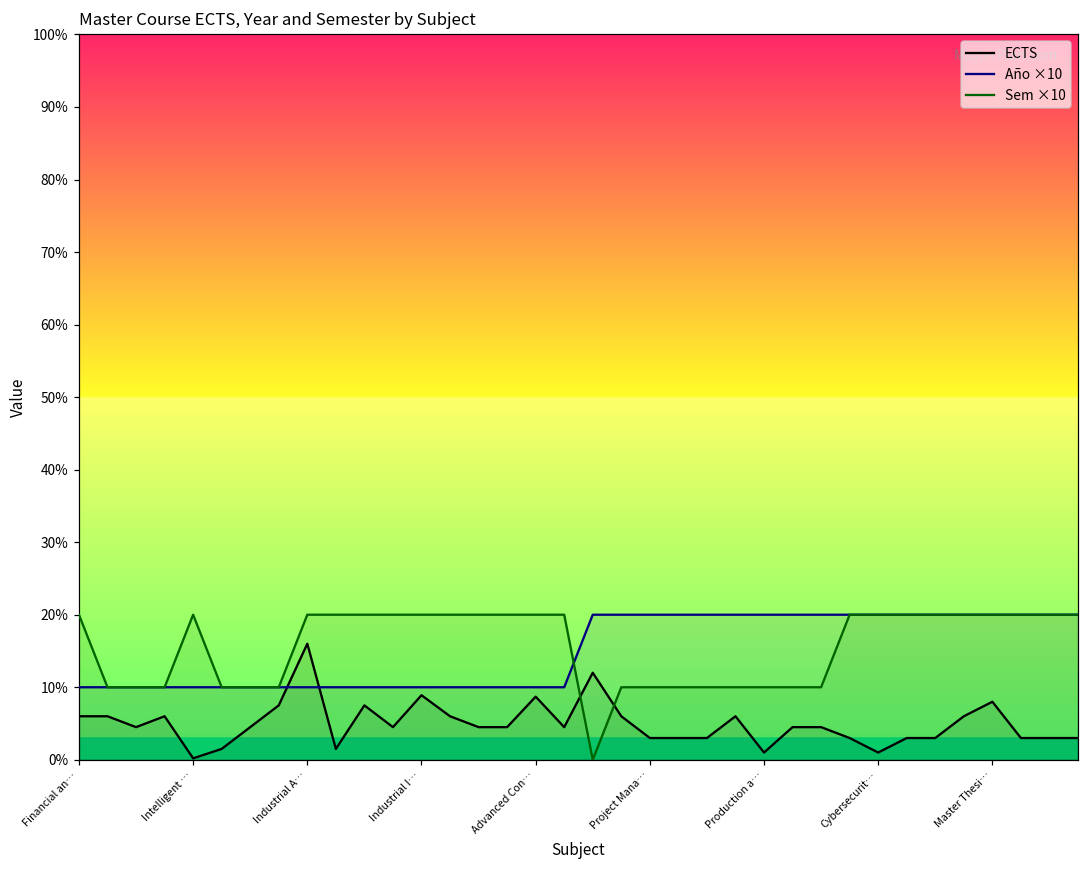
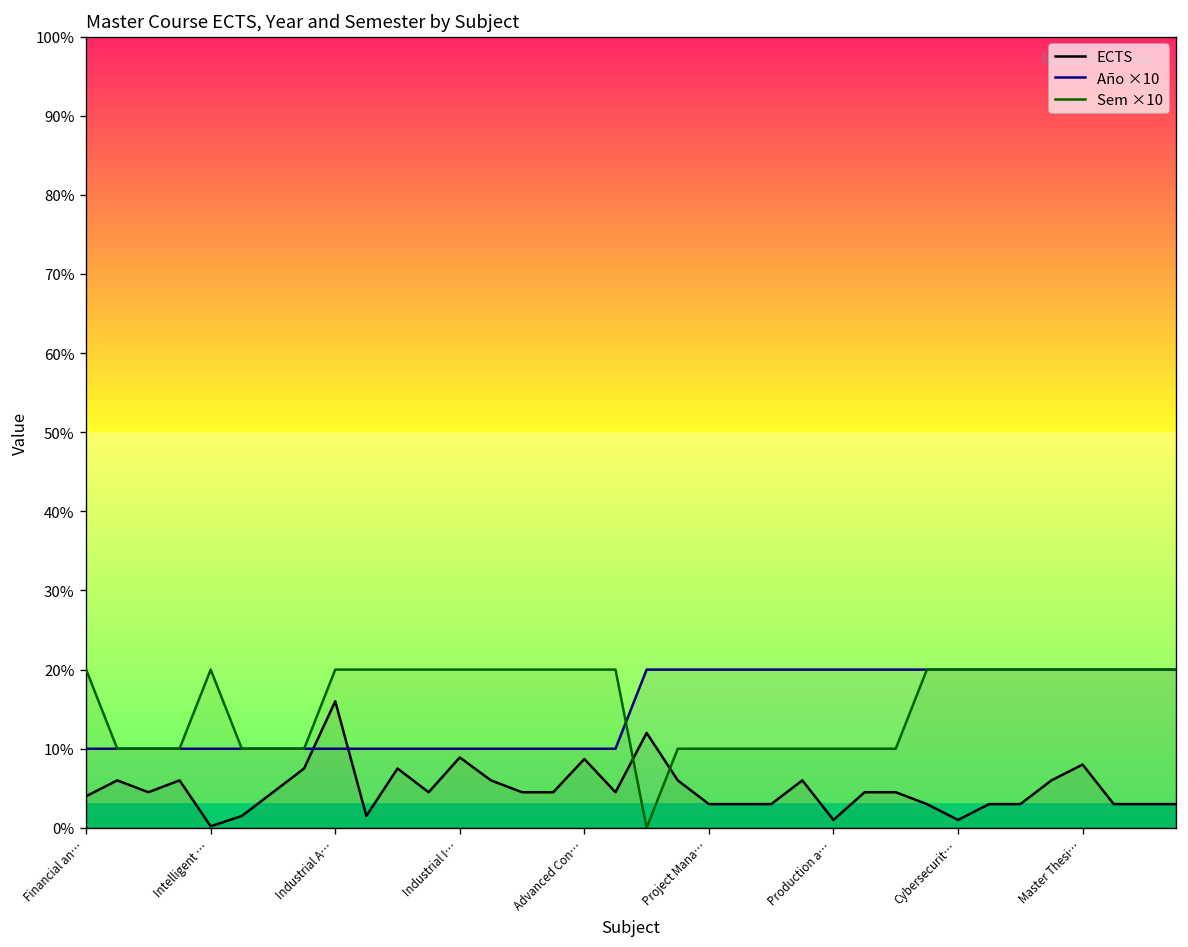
ECTS, Financial an…: 6% -> 4%
